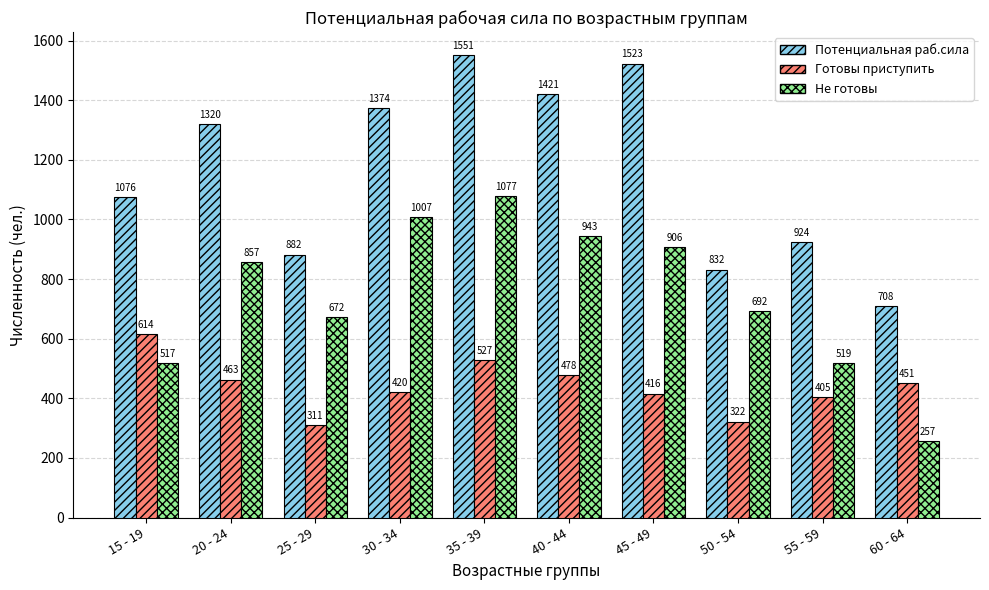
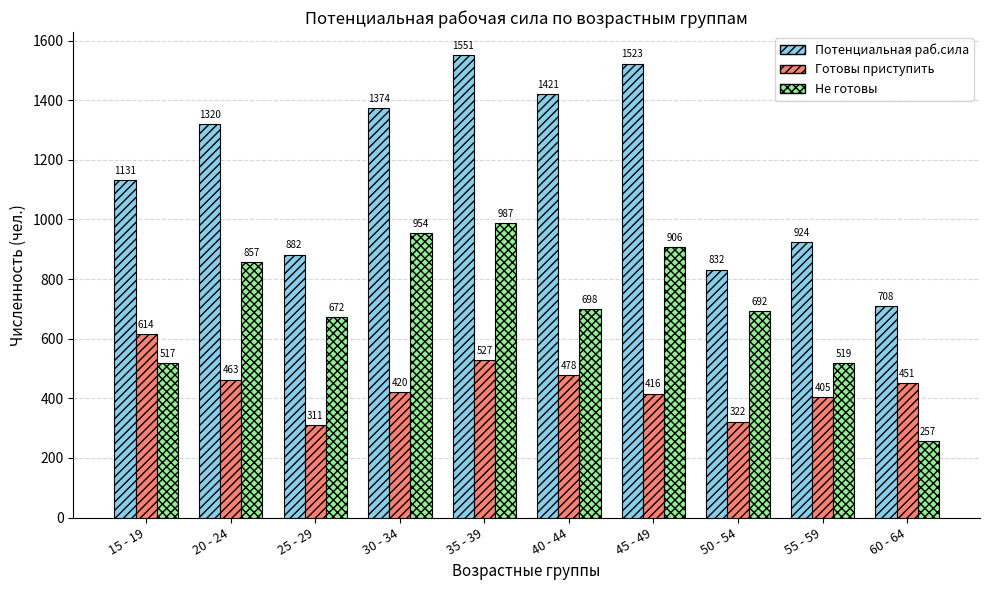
Потенциальная раб.сила, 15 - 19: 1076 -> 1131
Не готовы, 30 - 34: 1007 -> 954
Не готовы, 35 - 39: 1077 -> 987
Не готовы, 40 - 44: 943 -> 698
